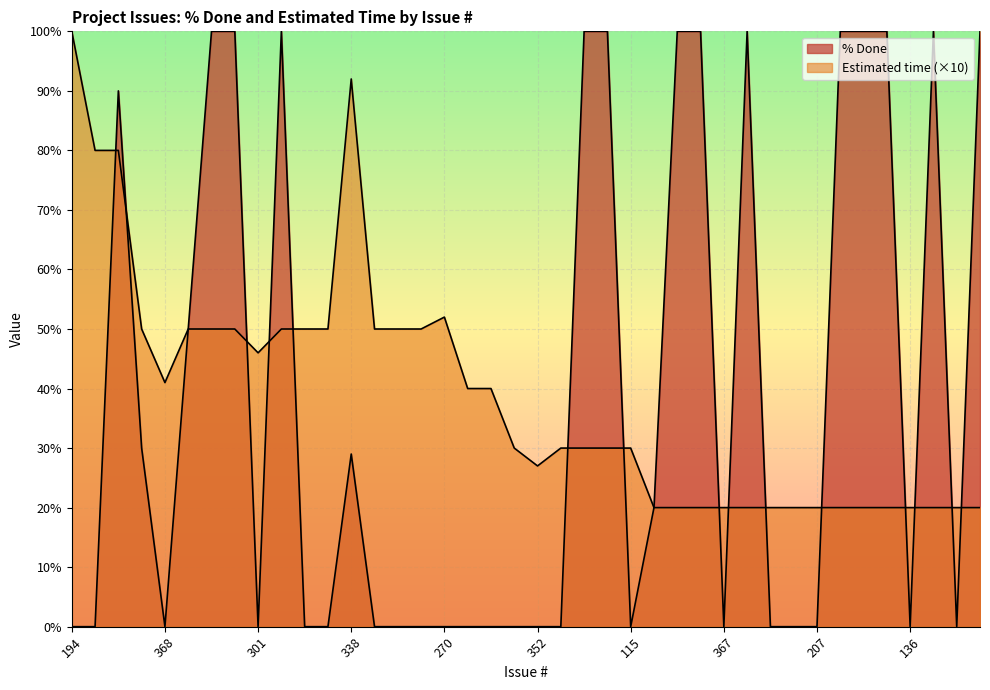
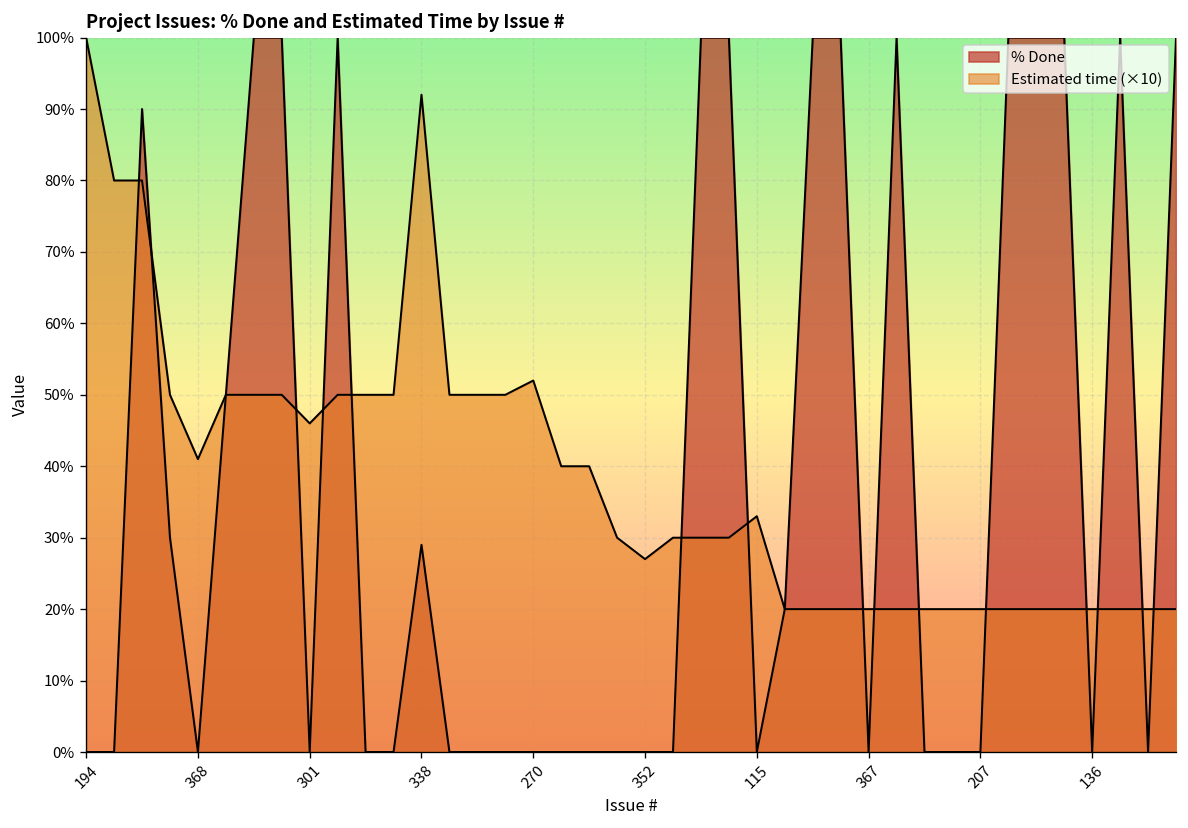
Estimated time (×10), 115: 30% -> 33%
